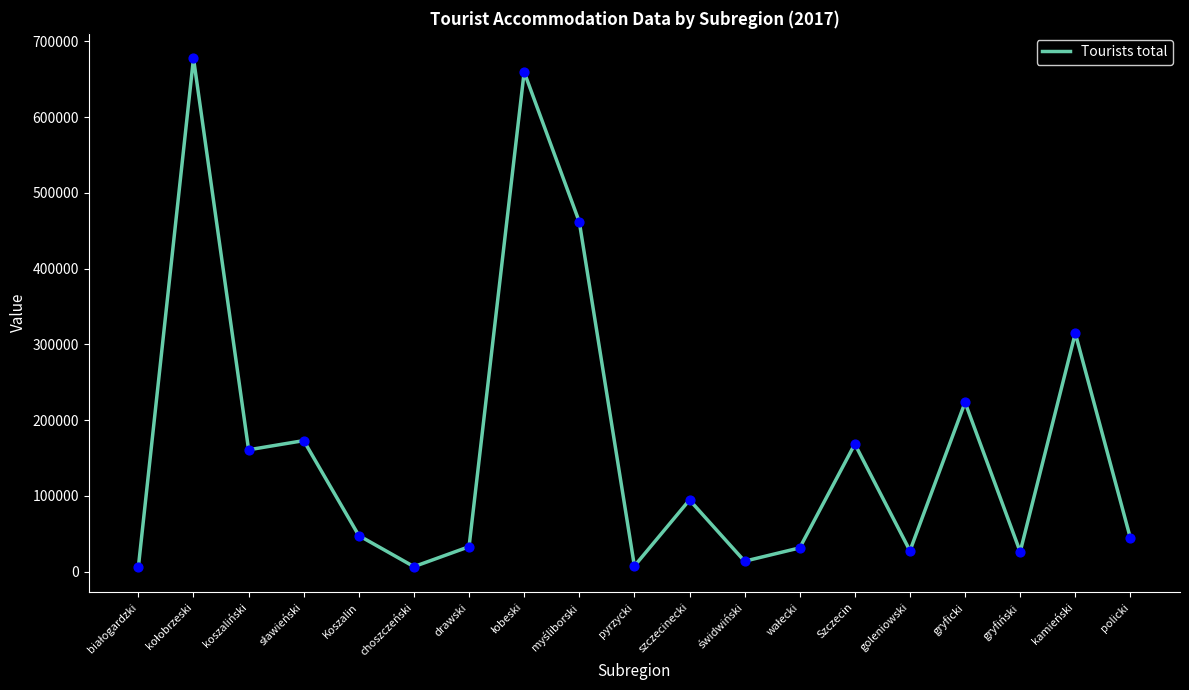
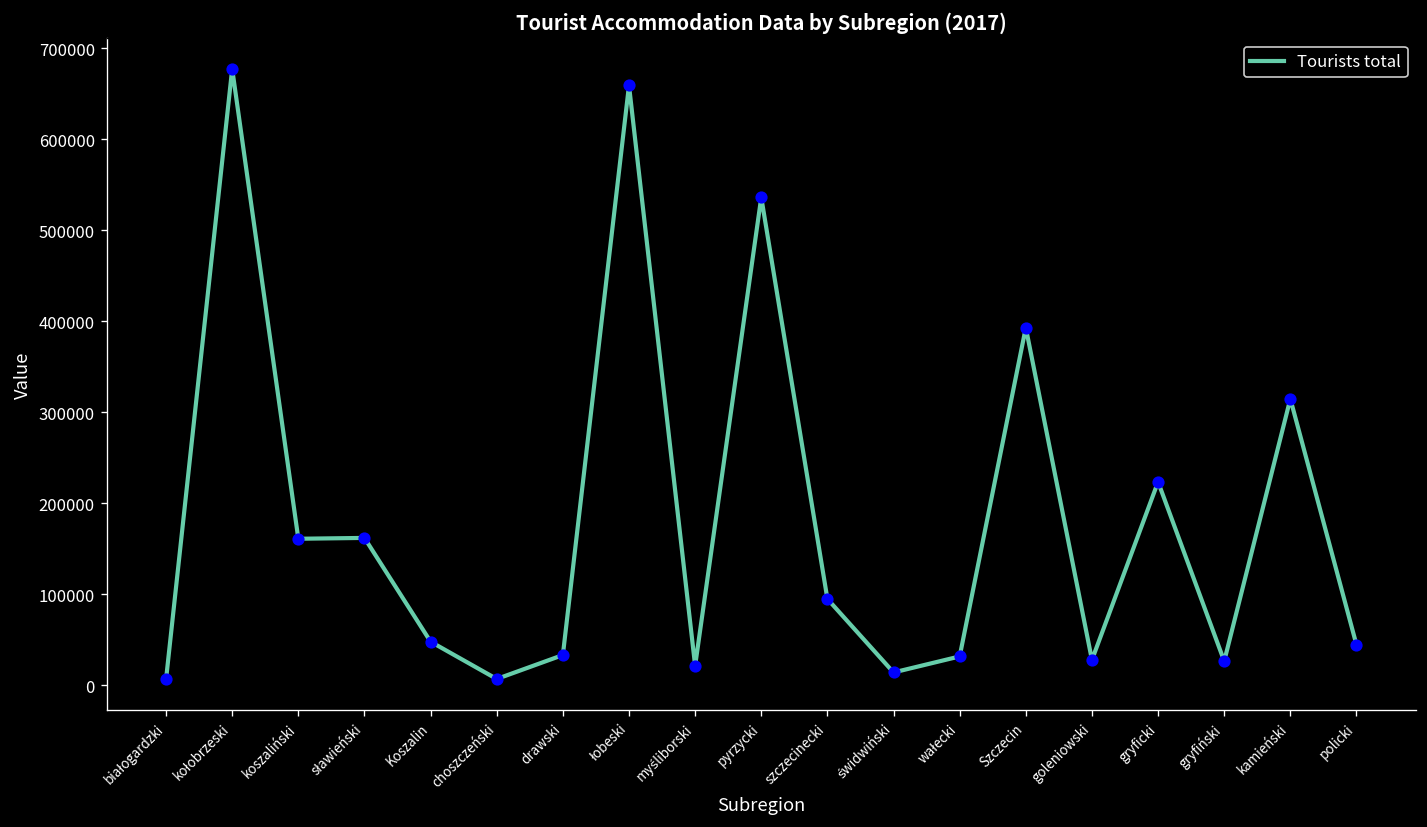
sławieński: 170000 -> 160000
myśliborski: 460000 -> 20000
pyrzycki: 10000 -> 540000
Szczecin: 170000 -> 390000
